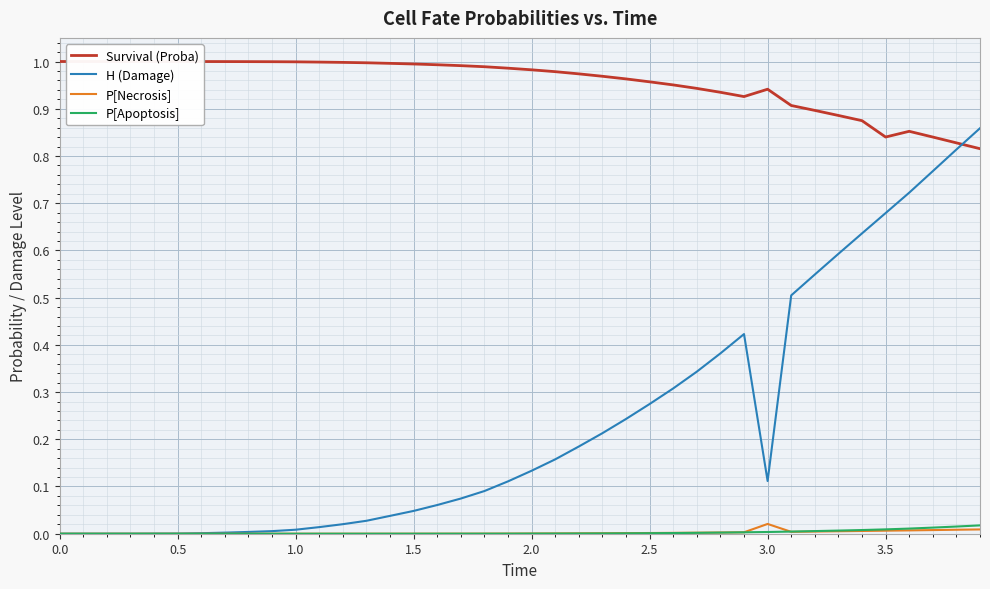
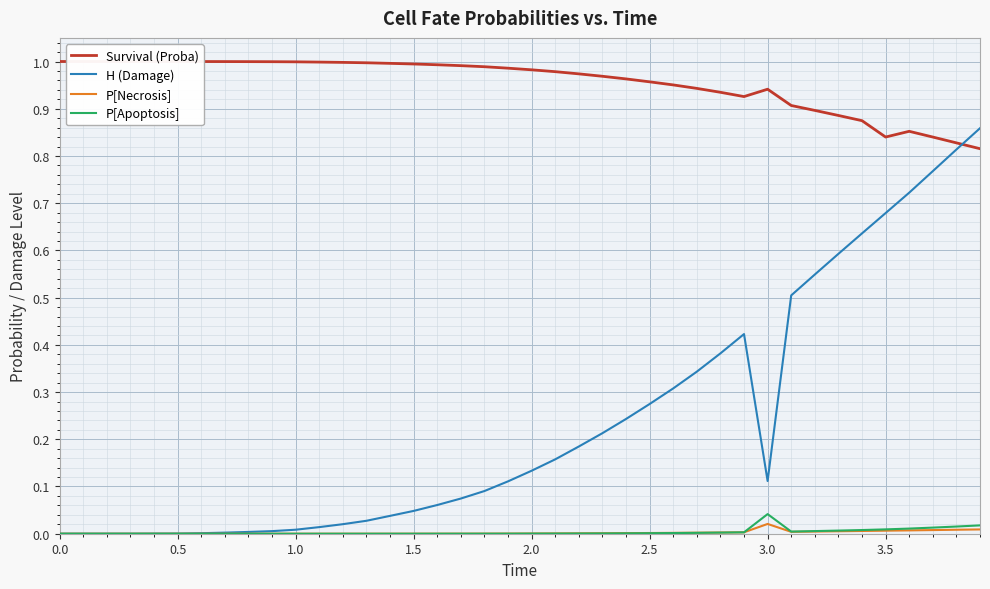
P[Apoptosis], 3.0: 0.00 -> 0.04
